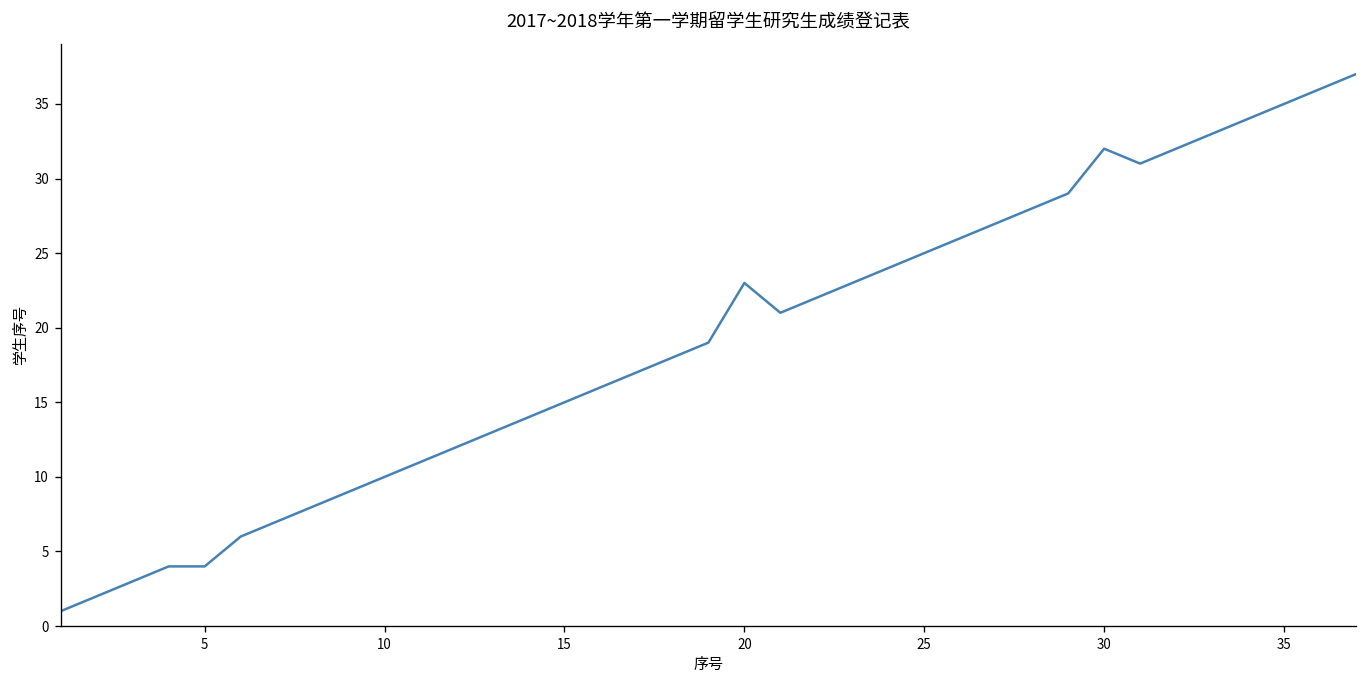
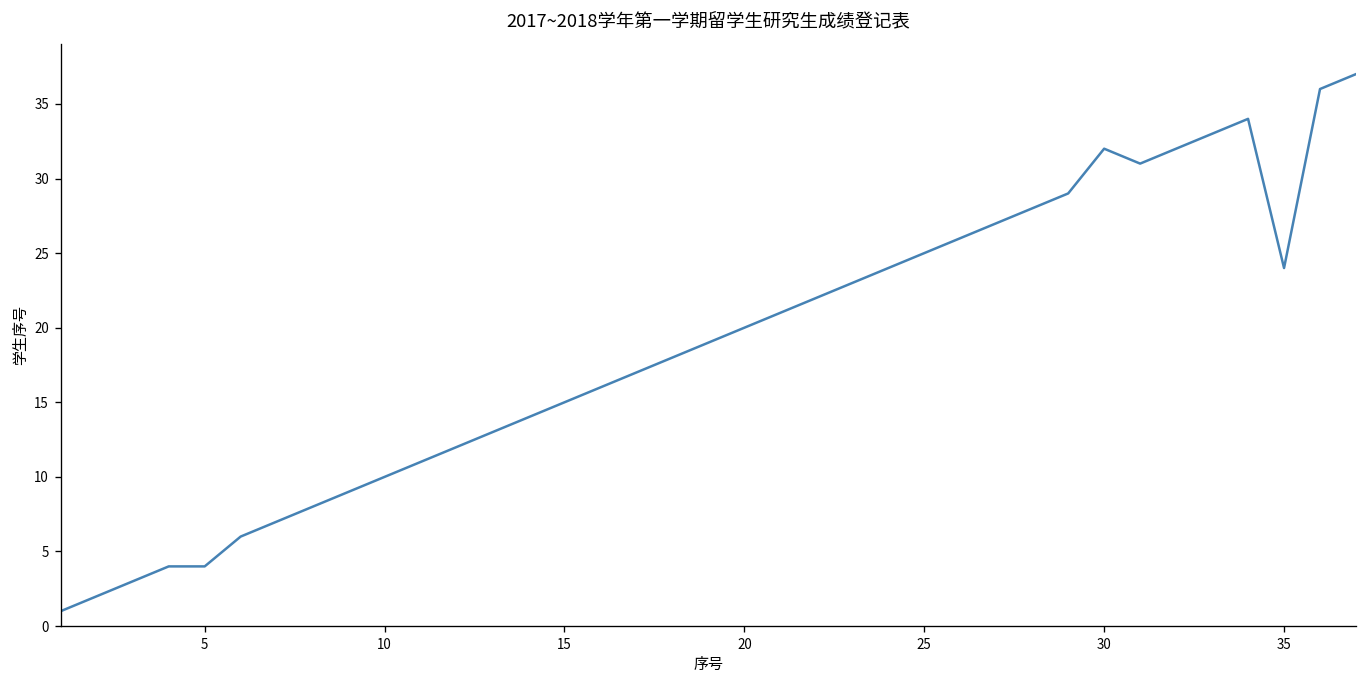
20: 23 -> 20
35: 35 -> 24
